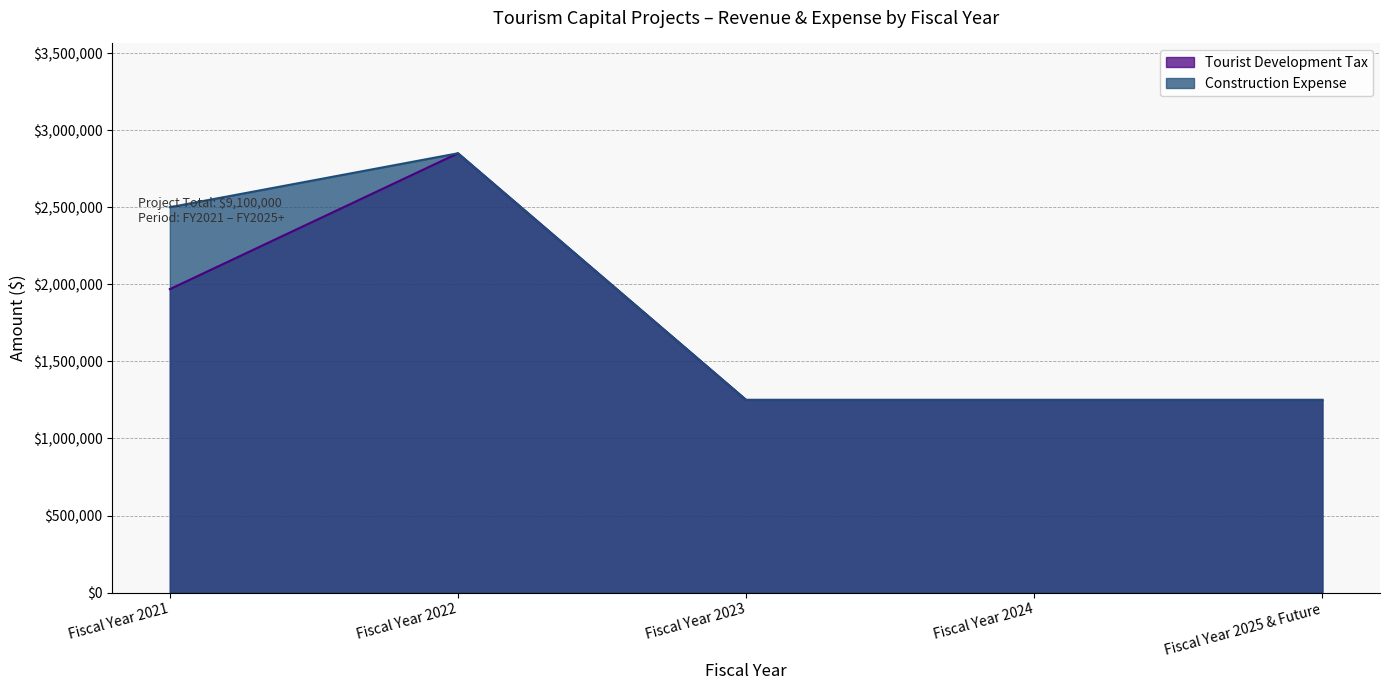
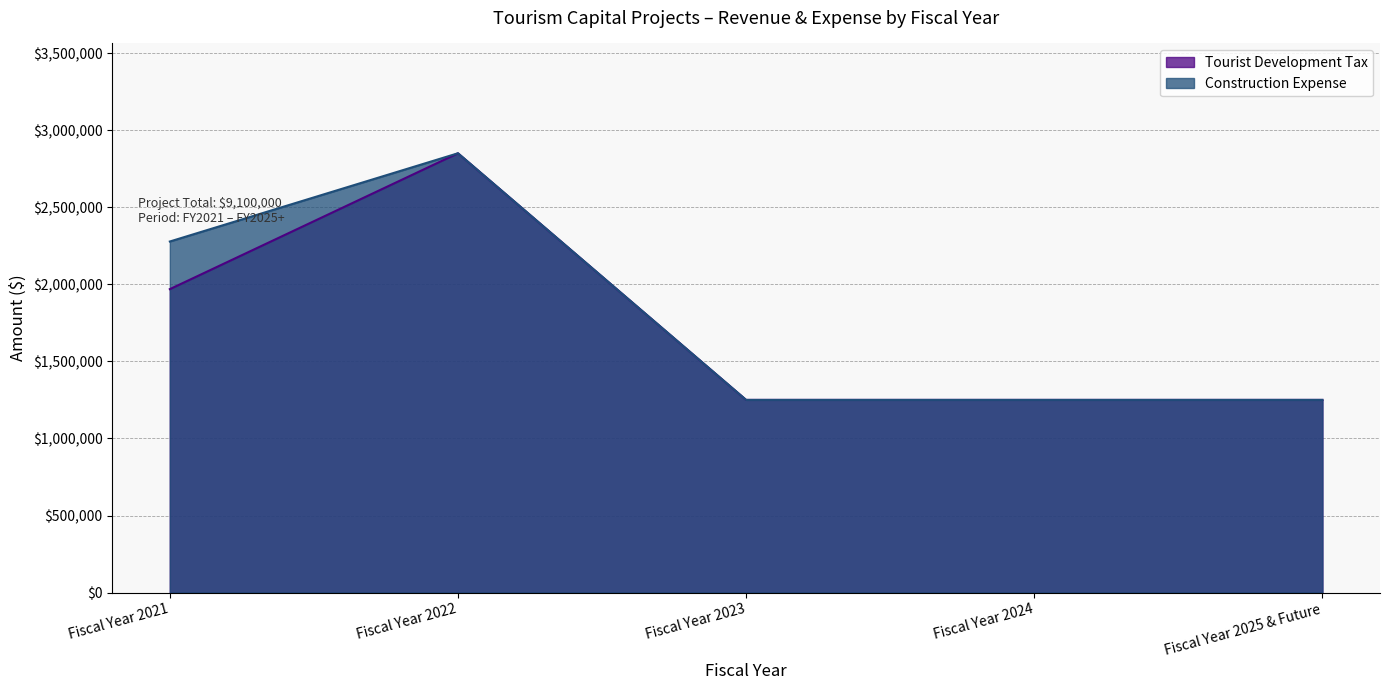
Construction Expense, Fiscal Year 2021: $2,500,000 -> $2,280,000
